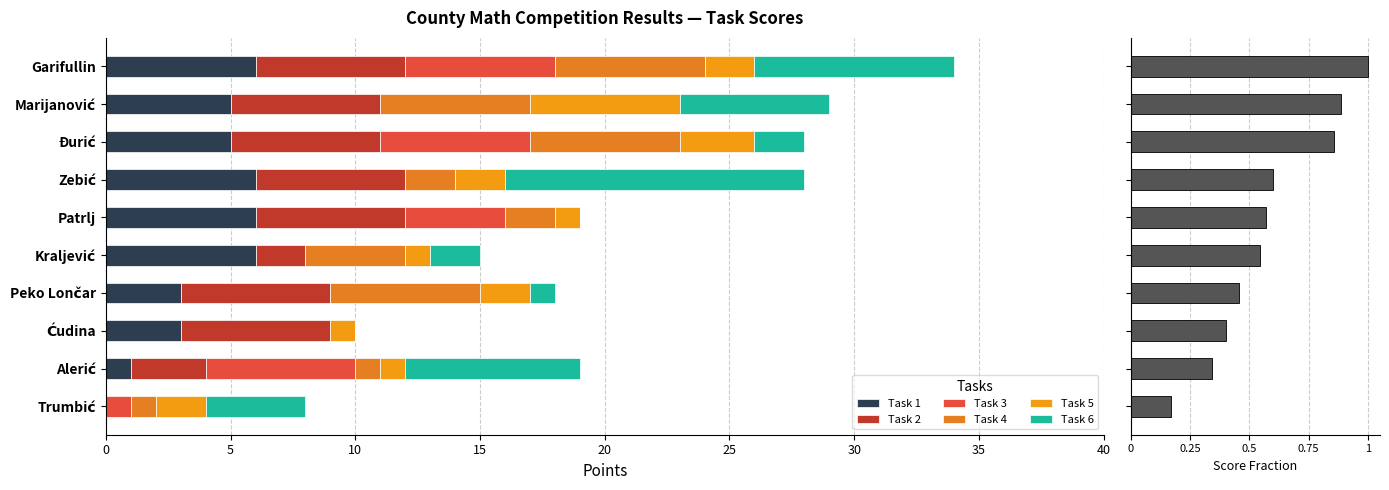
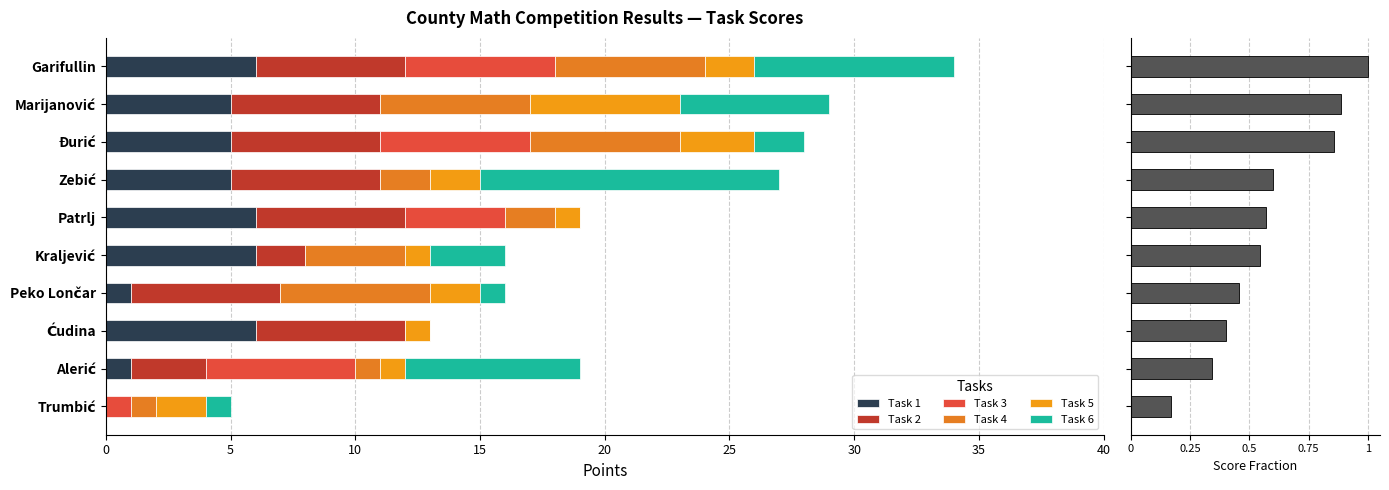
County Math Competition Results — Task Scores, Task 1, Zebić: 6 -> 5
County Math Competition Results — Task Scores, Task 6, Kraljević: 2 -> 3
County Math Competition Results — Task Scores, Task 1, Peko Lončar: 3 -> 1
County Math Competition Results — Task Scores, Task 1, Ćudina: 3 -> 6
County Math Competition Results — Task Scores, Task 6, Trumbić: 4 -> 1
